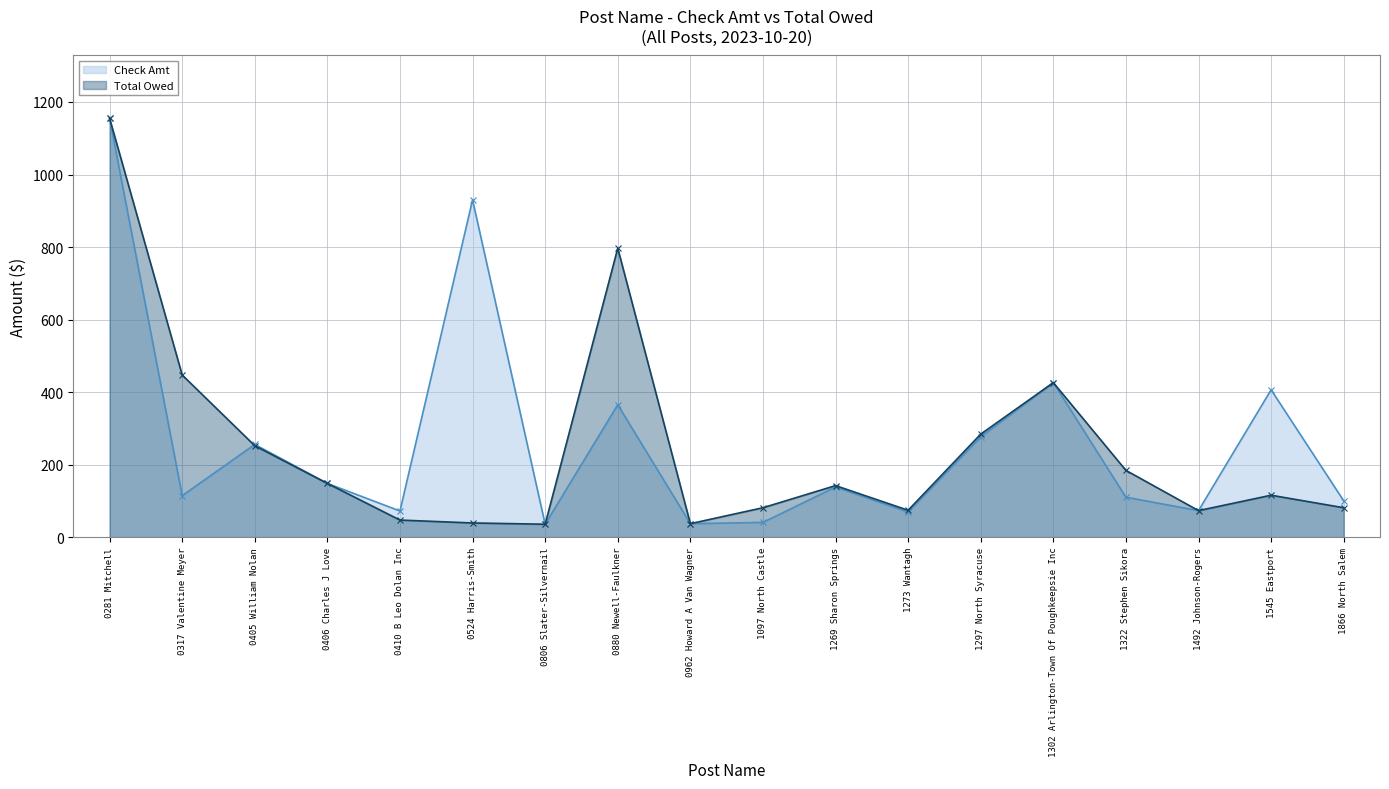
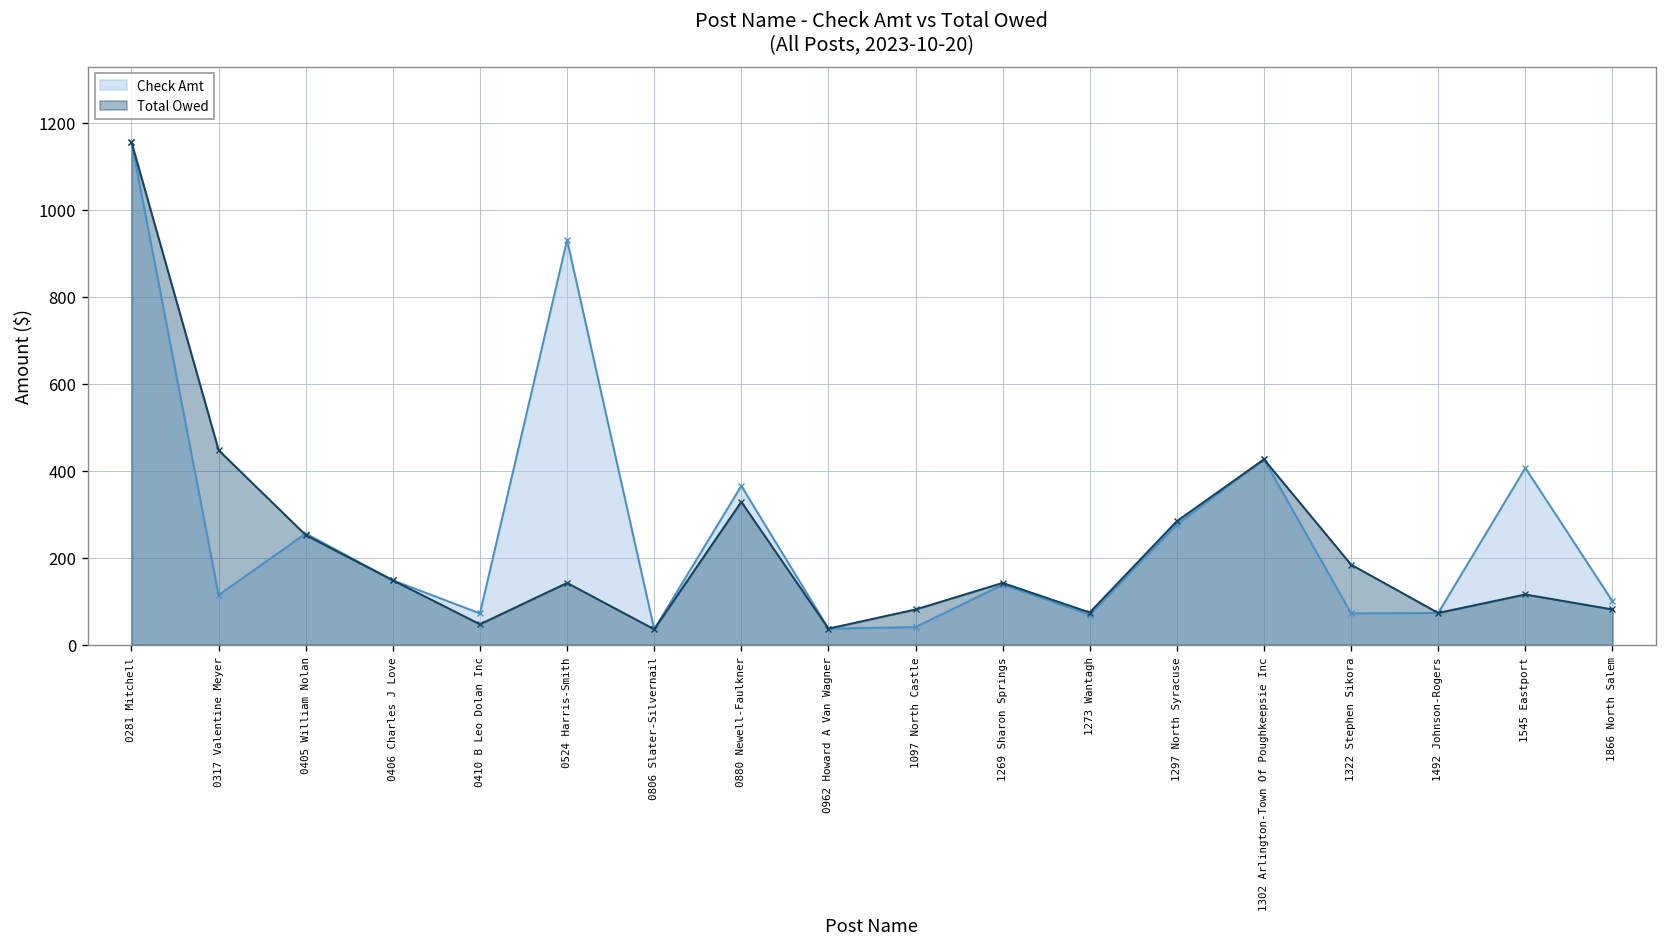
Total Owed, 0524 Harris-Smith: 40 -> 140
Total Owed, 0880 Newell-Faulkner: 800 -> 330
Check Amt, 1322 Stephen Sikora: 110 -> 70
